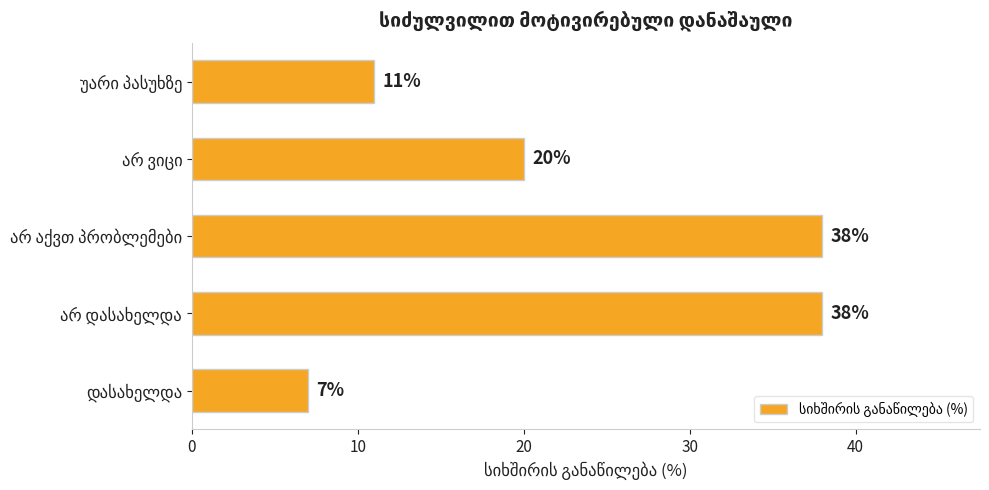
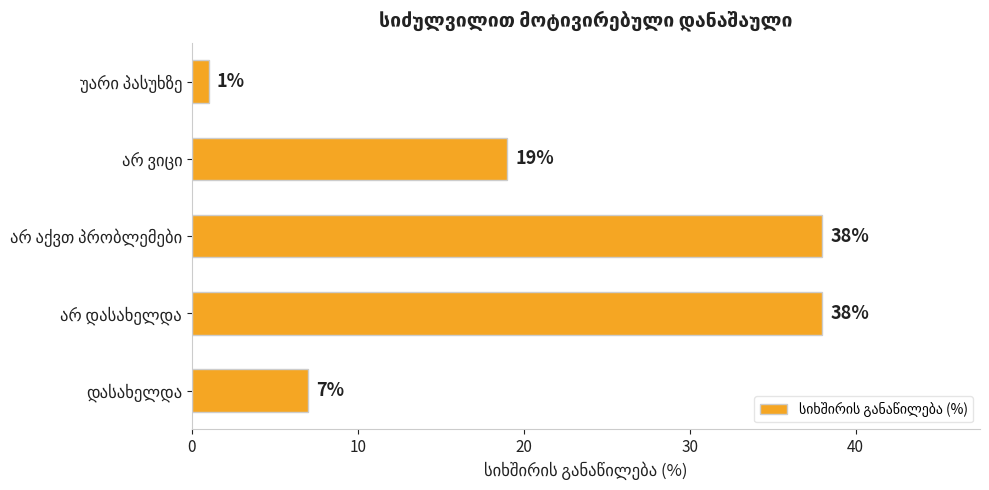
უარი პასუხზე: 11% -> 1%
არ ვიცი: 20% -> 19%
